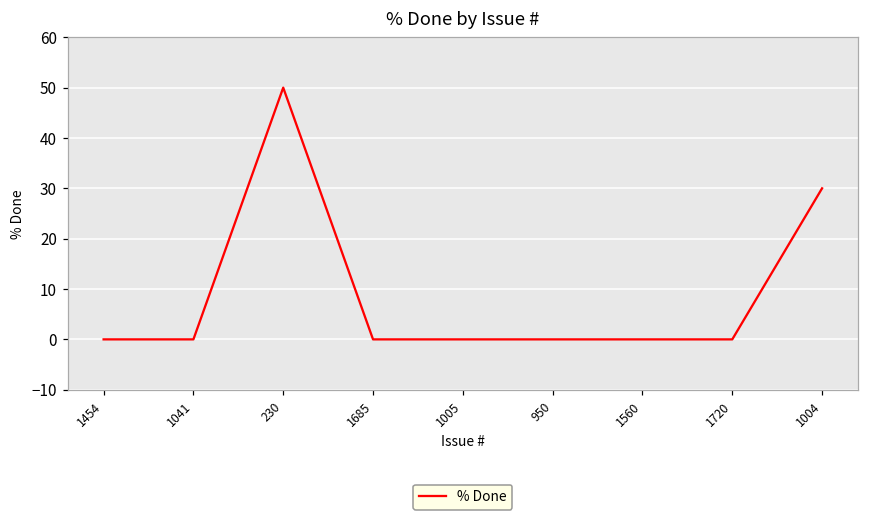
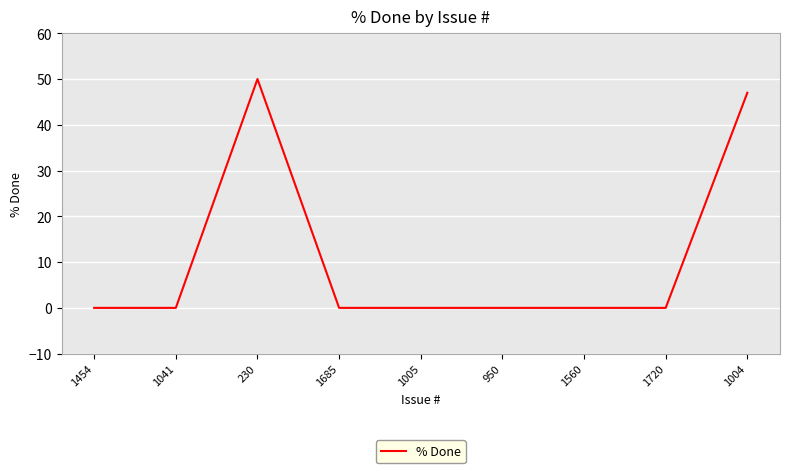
1004: 30 -> 47
